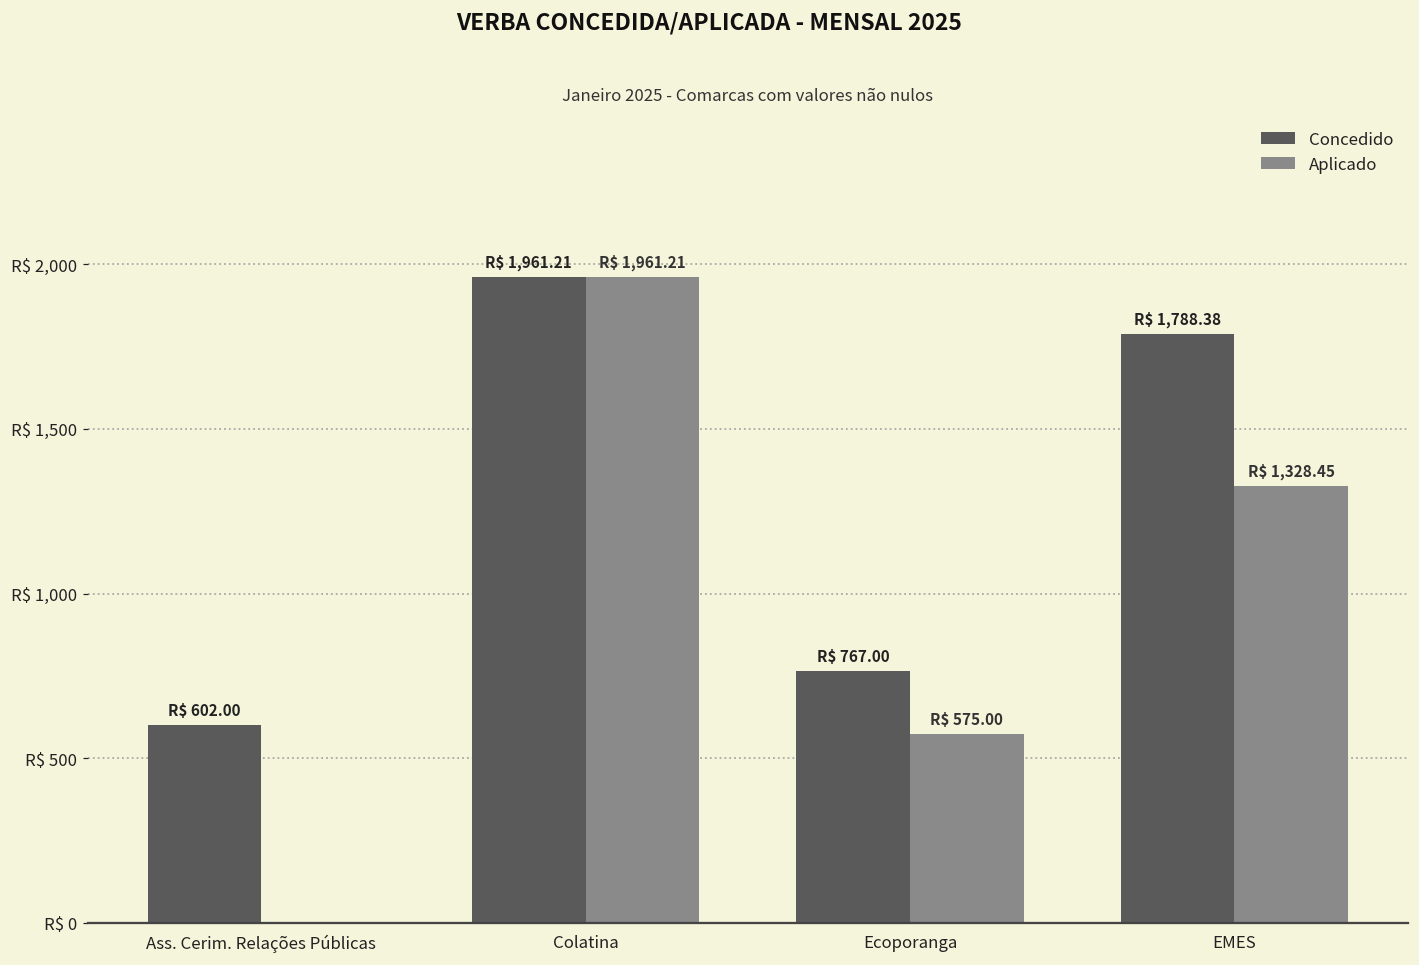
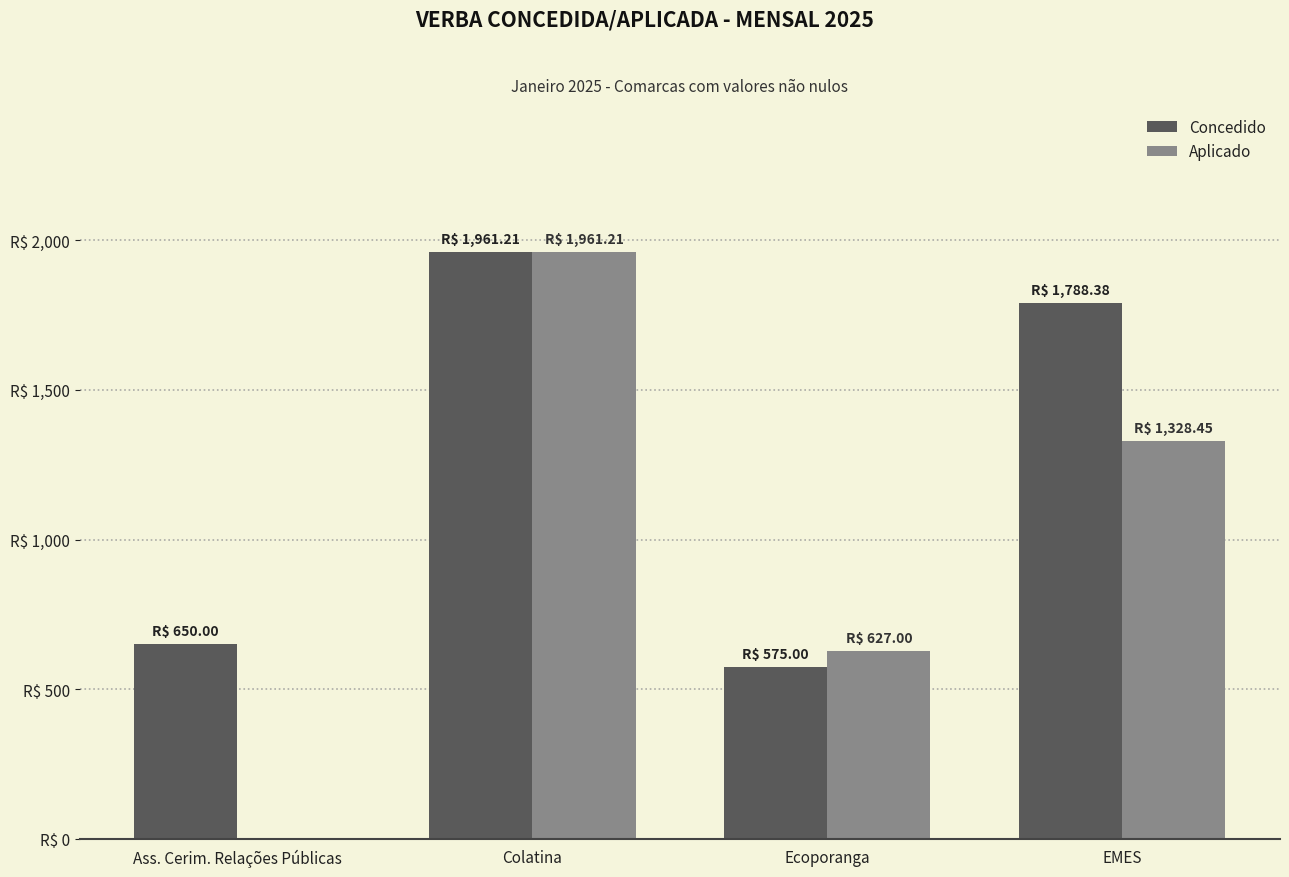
Concedido, Ass. Cerim. Relações Públicas: 602.00 -> 650.00
Concedido, Ecoporanga: 767.00 -> 575.00
Aplicado, Ecoporanga: 575.00 -> 627.00
